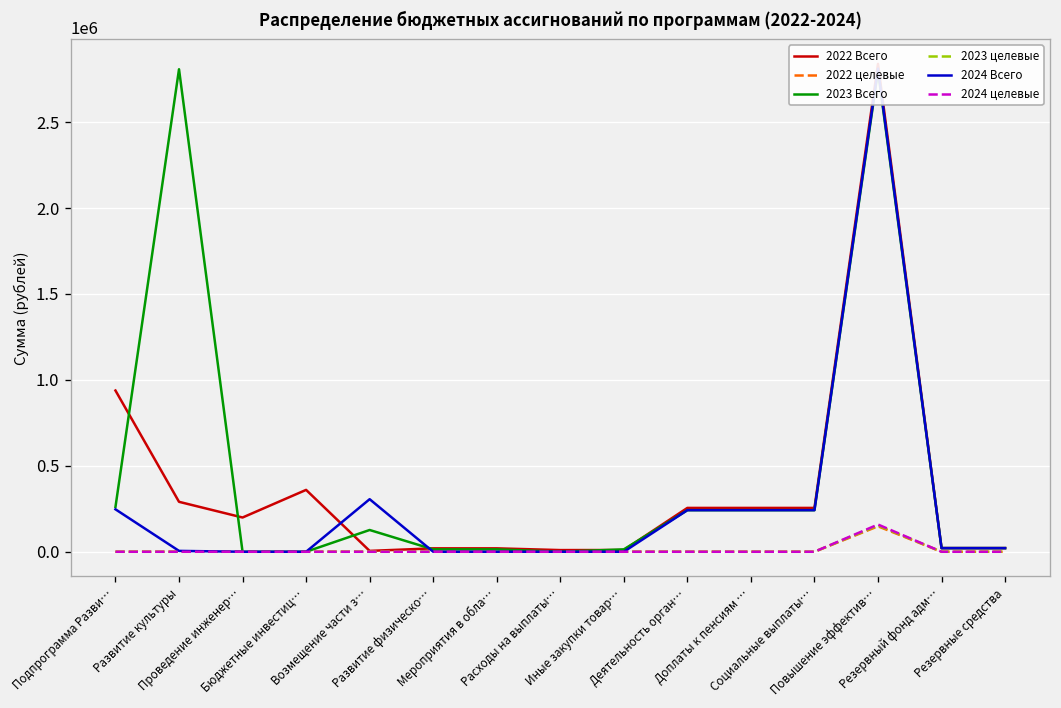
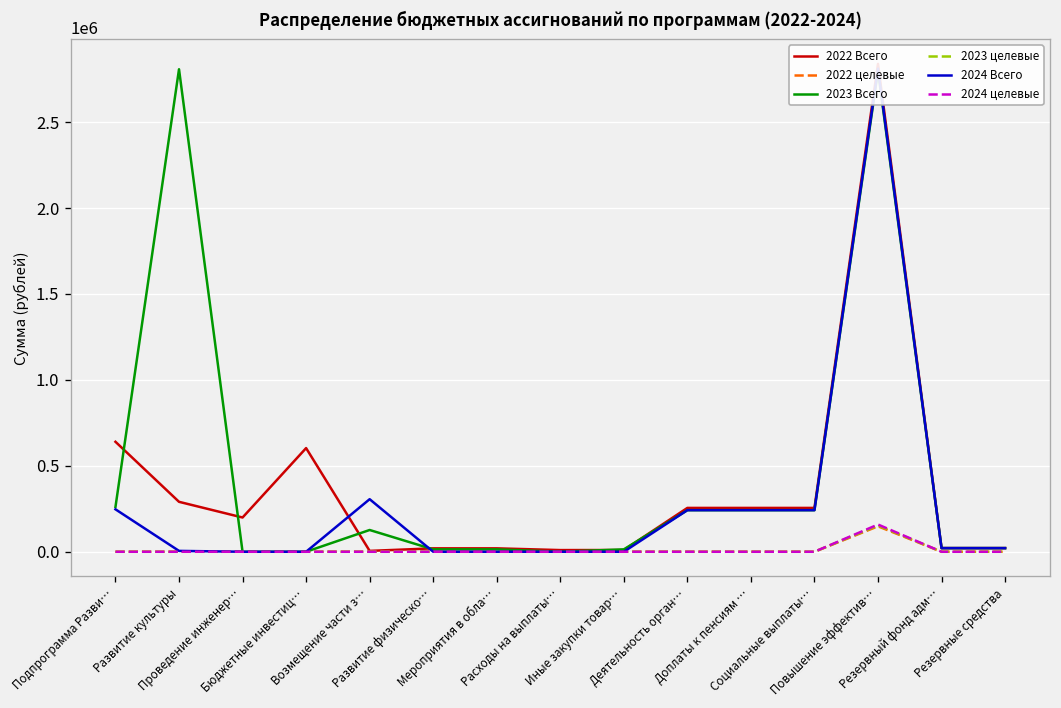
2022 Всего, Подпрограмма Разви…: 940000 -> 640000
2022 Всего, Бюджетные инвестиц…: 360000 -> 600000
